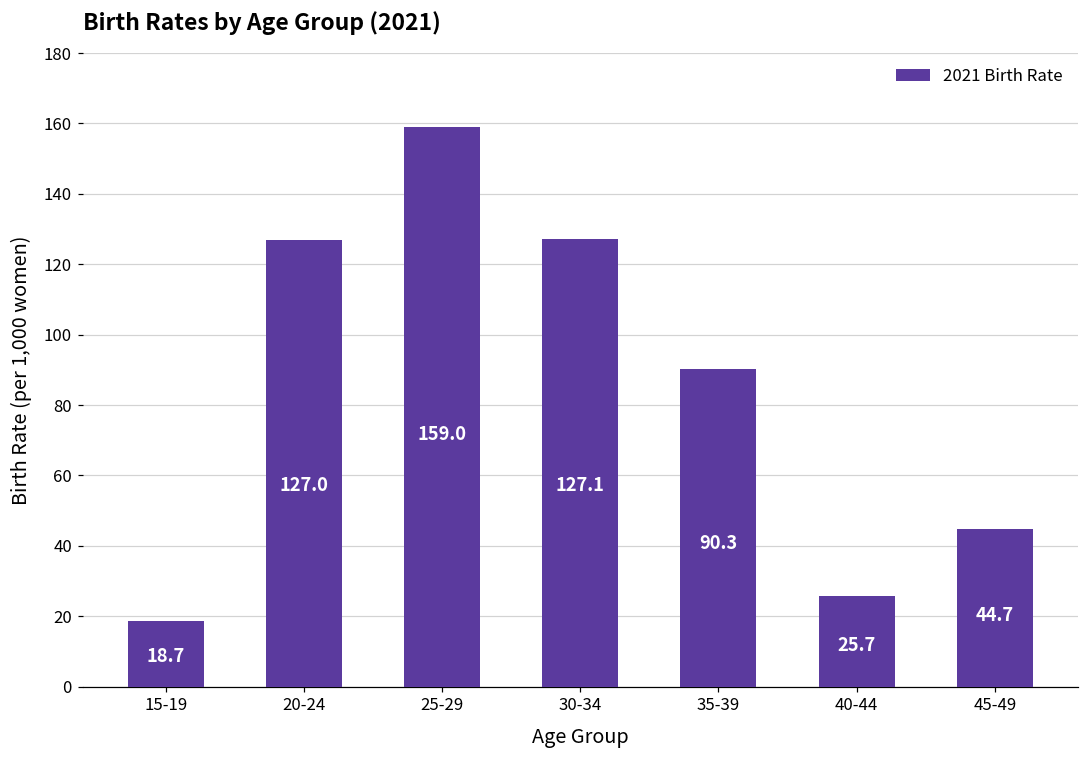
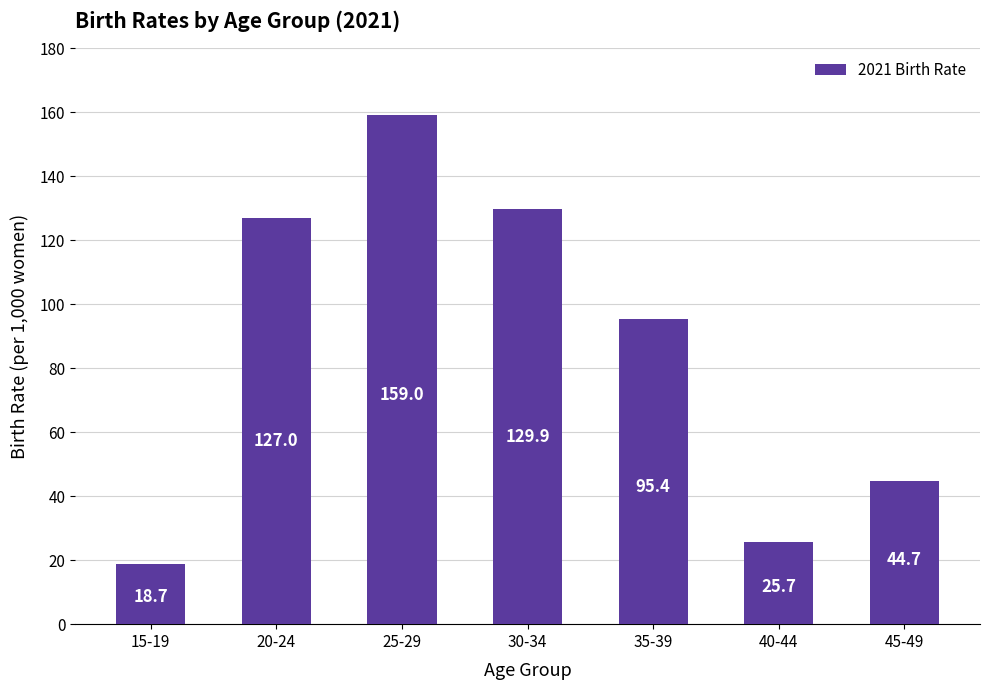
30-34: 127.1 -> 129.9
35-39: 90.3 -> 95.4
